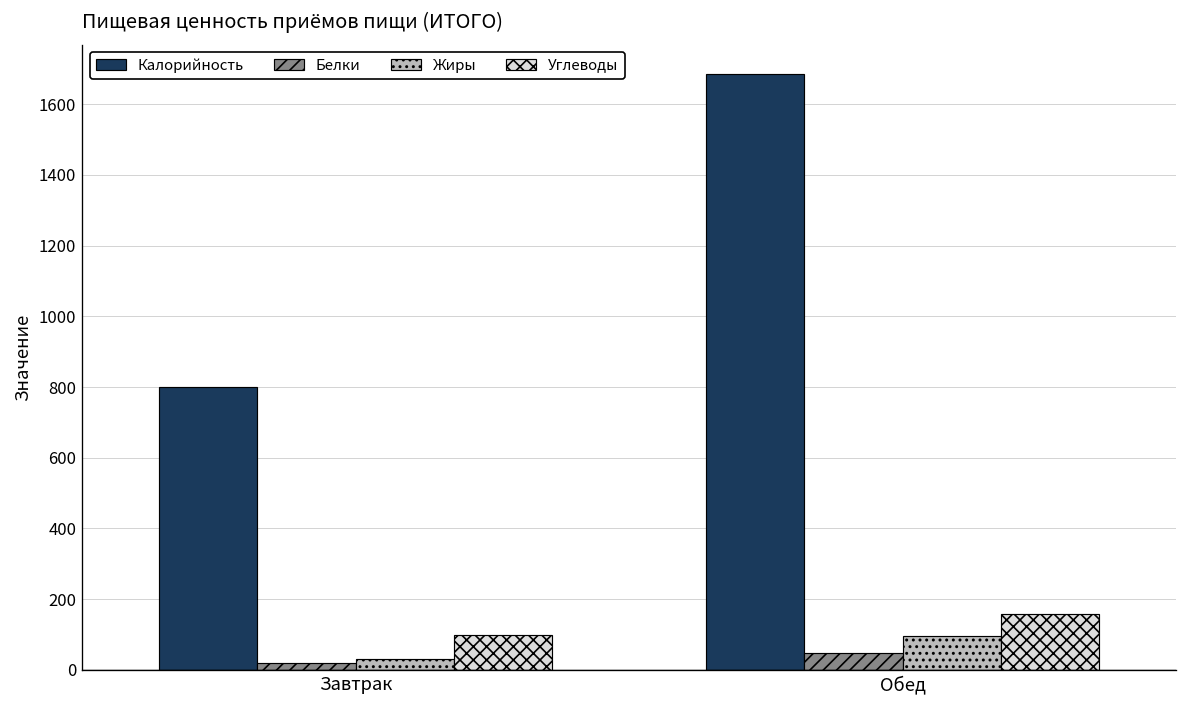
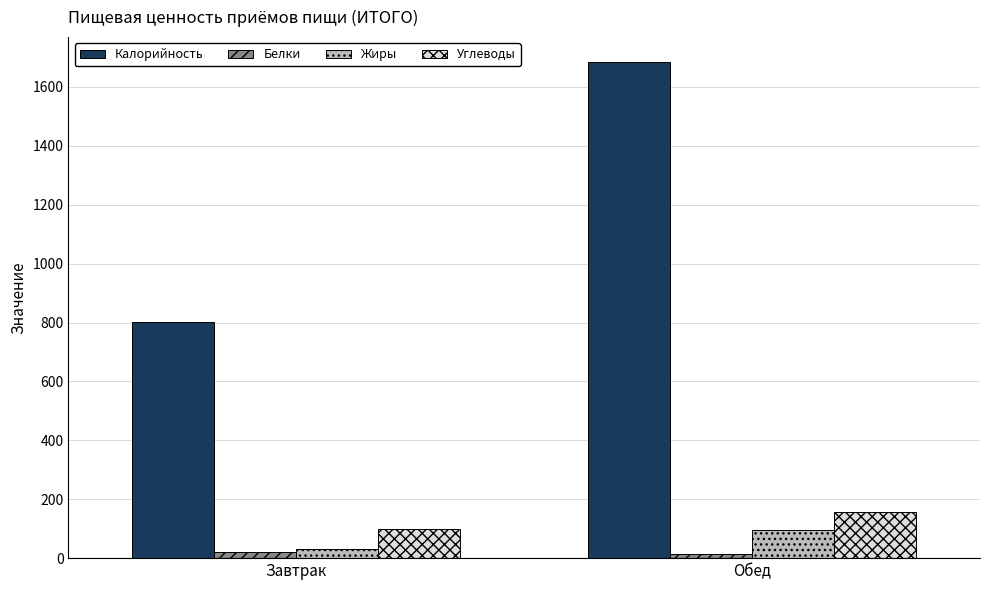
Белки, Обед: 50 -> 10
